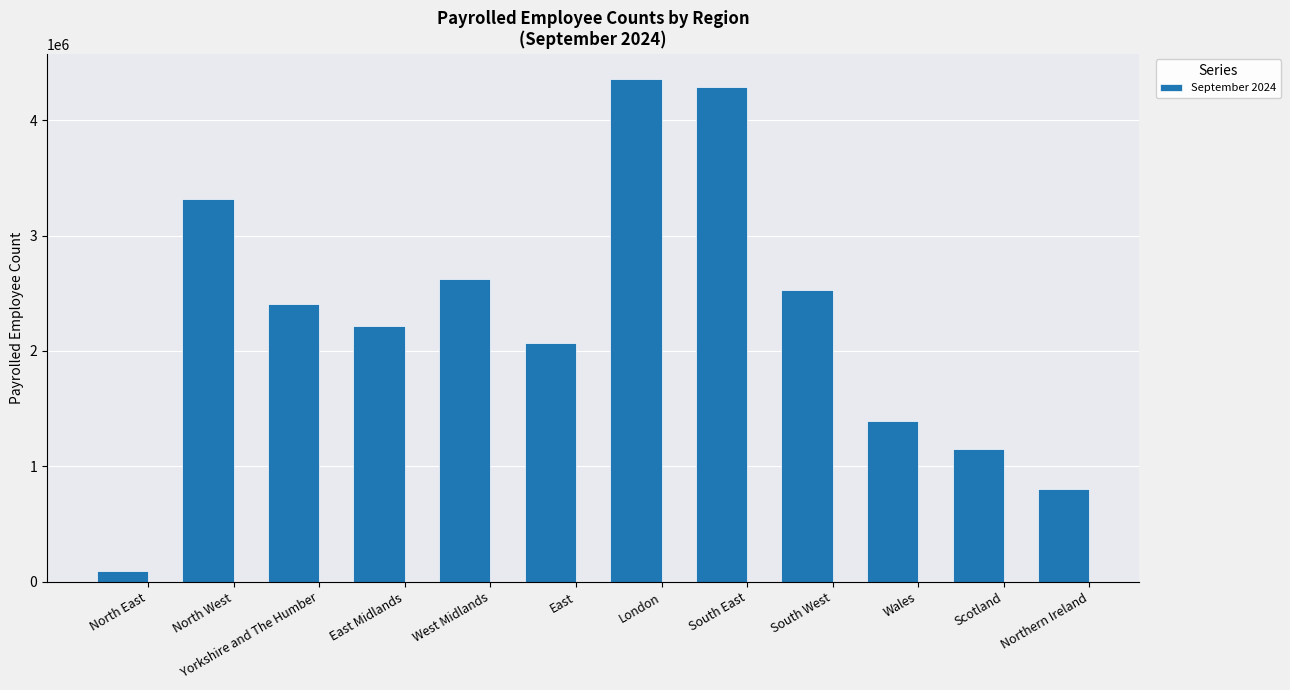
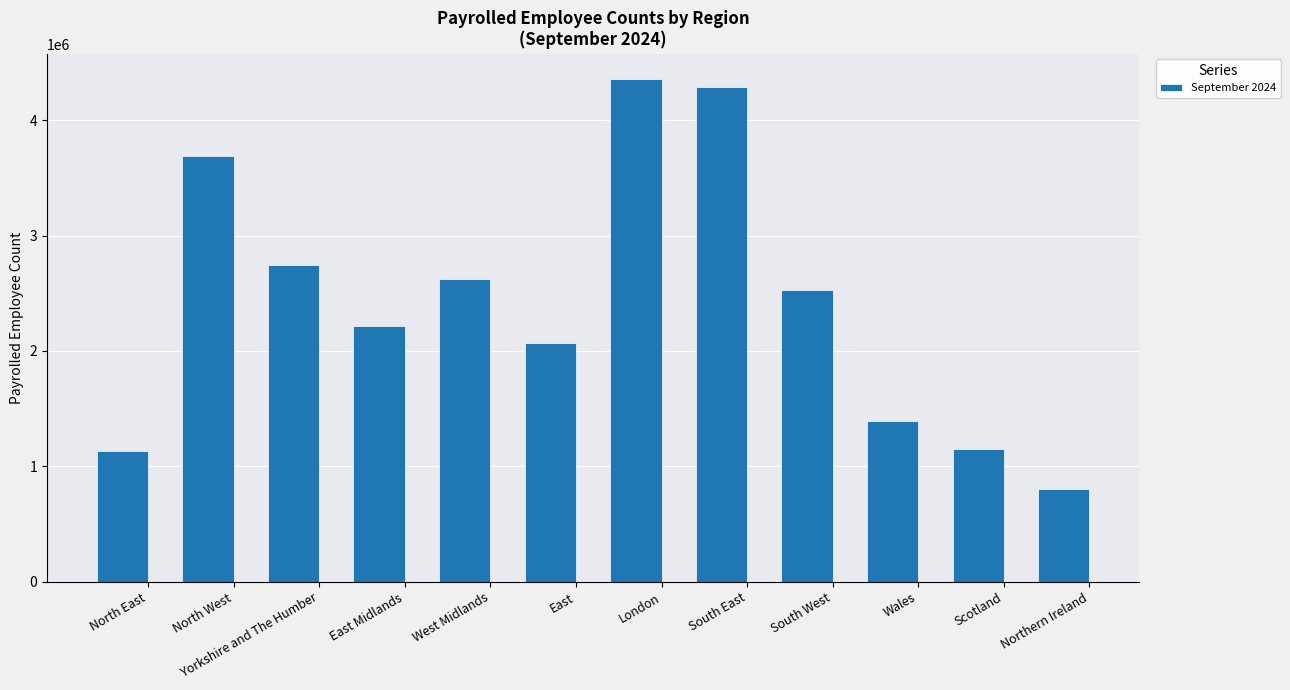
North East: 90000 -> 1130000
North West: 3310000 -> 3690000
Yorkshire and The Humber: 2410000 -> 2740000
